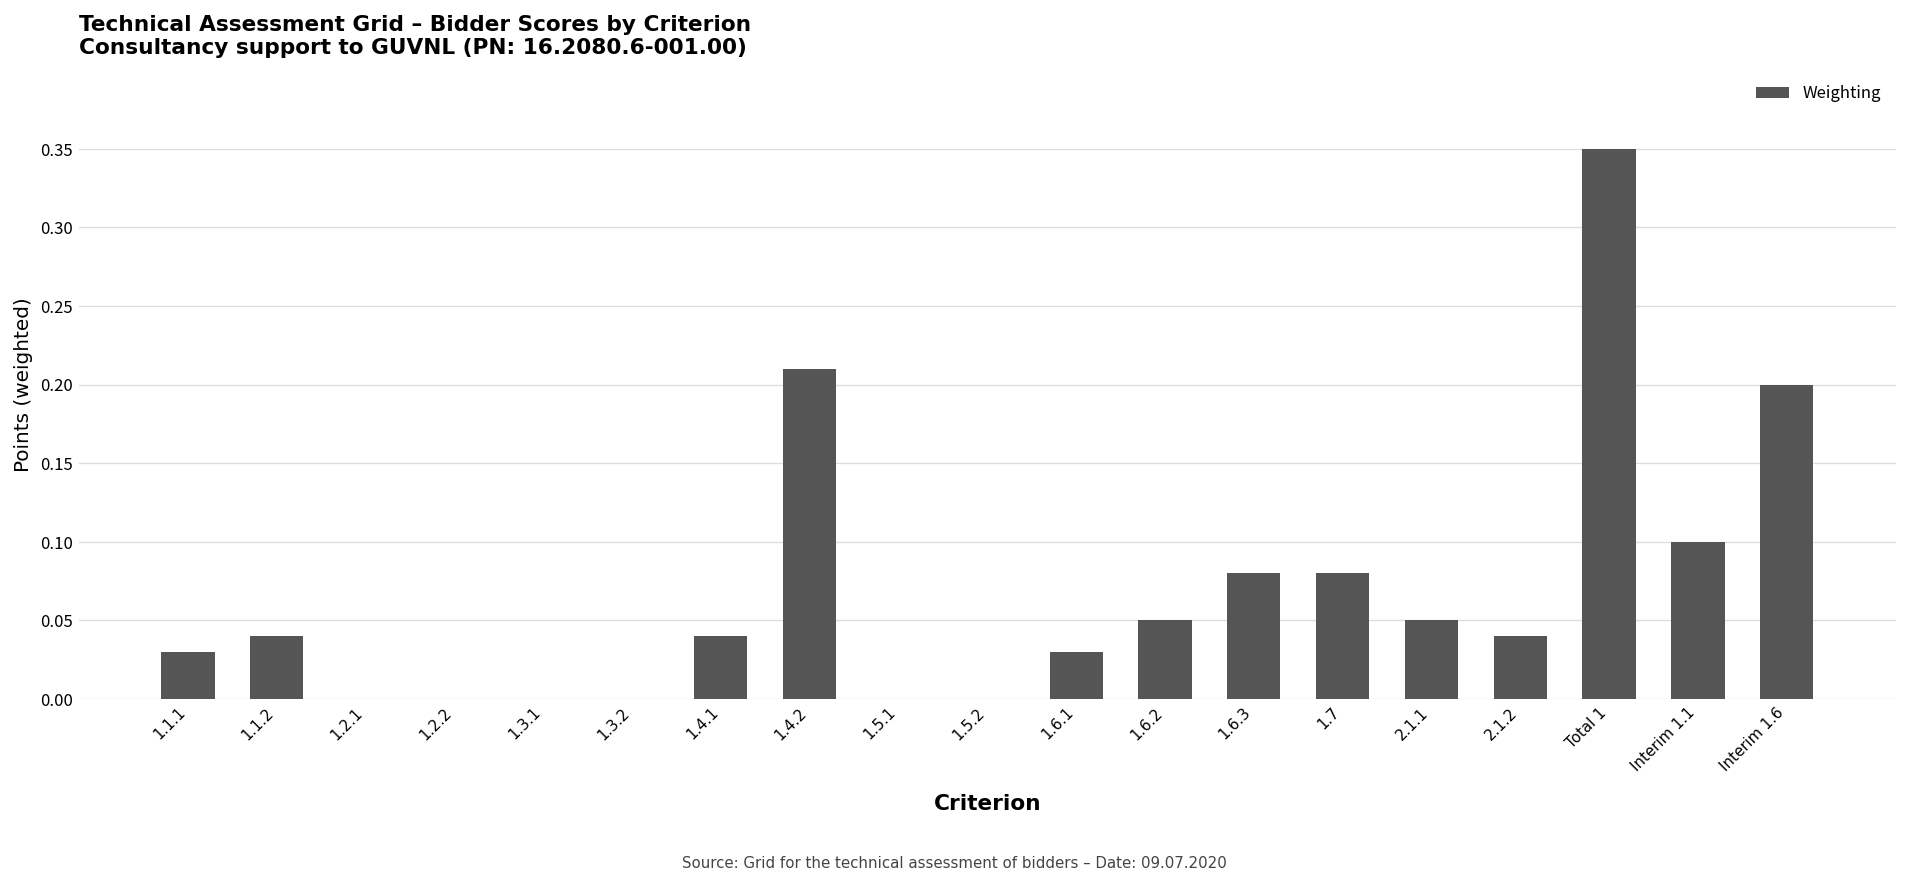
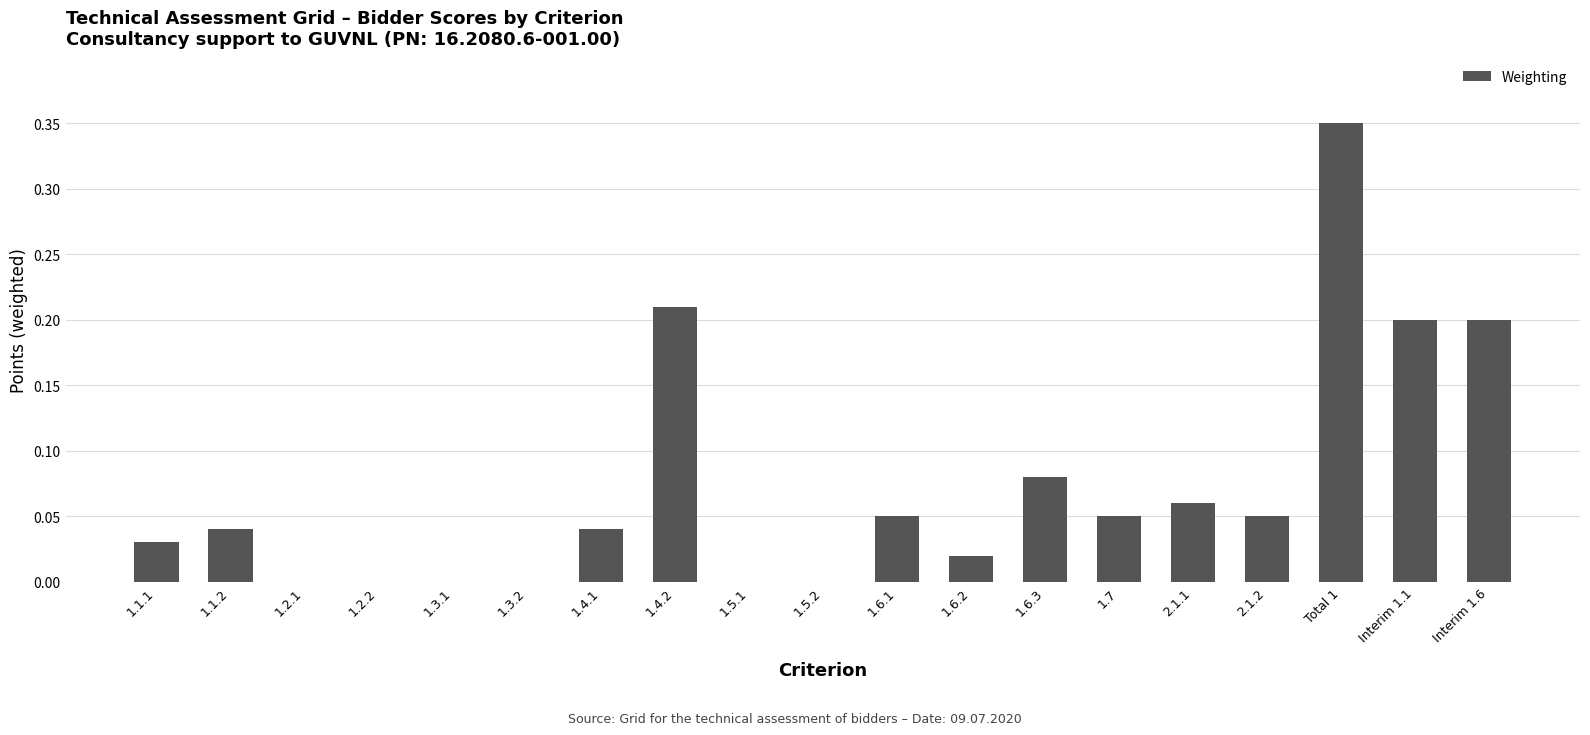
1.6.1: 0.03 -> 0.05
1.6.2: 0.05 -> 0.02
1.7: 0.08 -> 0.05
2.1.1: 0.05 -> 0.06
2.1.2: 0.04 -> 0.05
Interim 1.1: 0.1 -> 0.2
